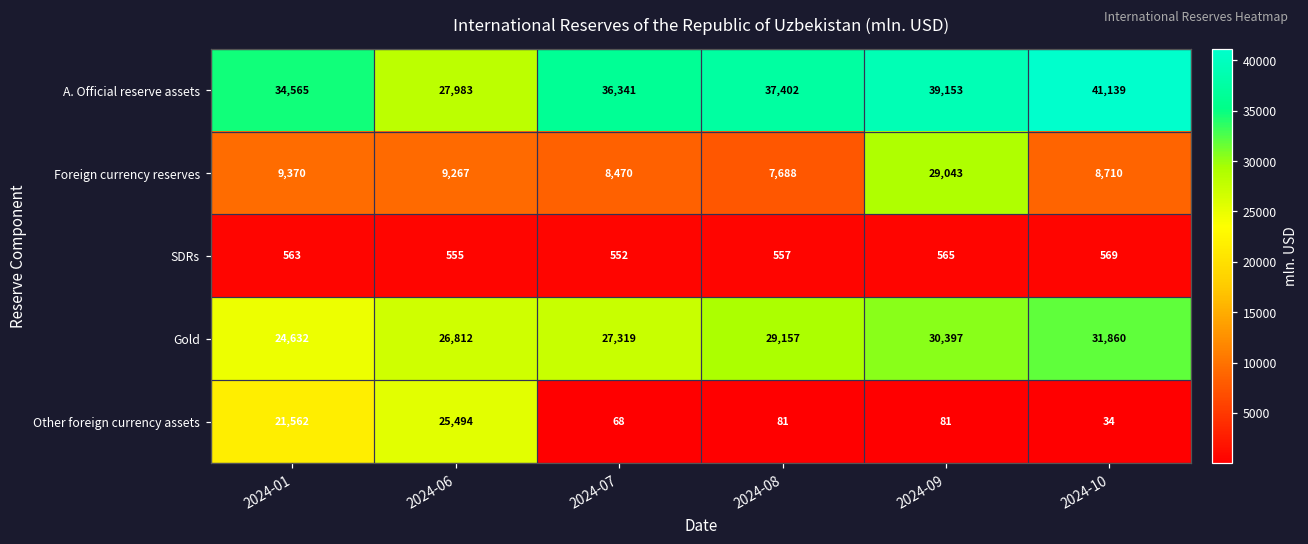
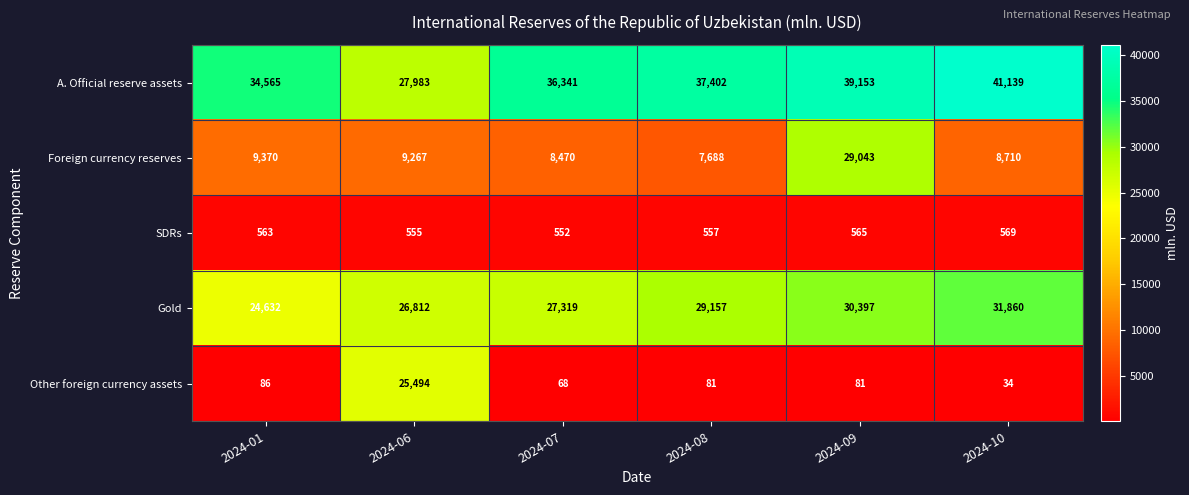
Other foreign currency assets, 2024-01: 21,562 -> 86
